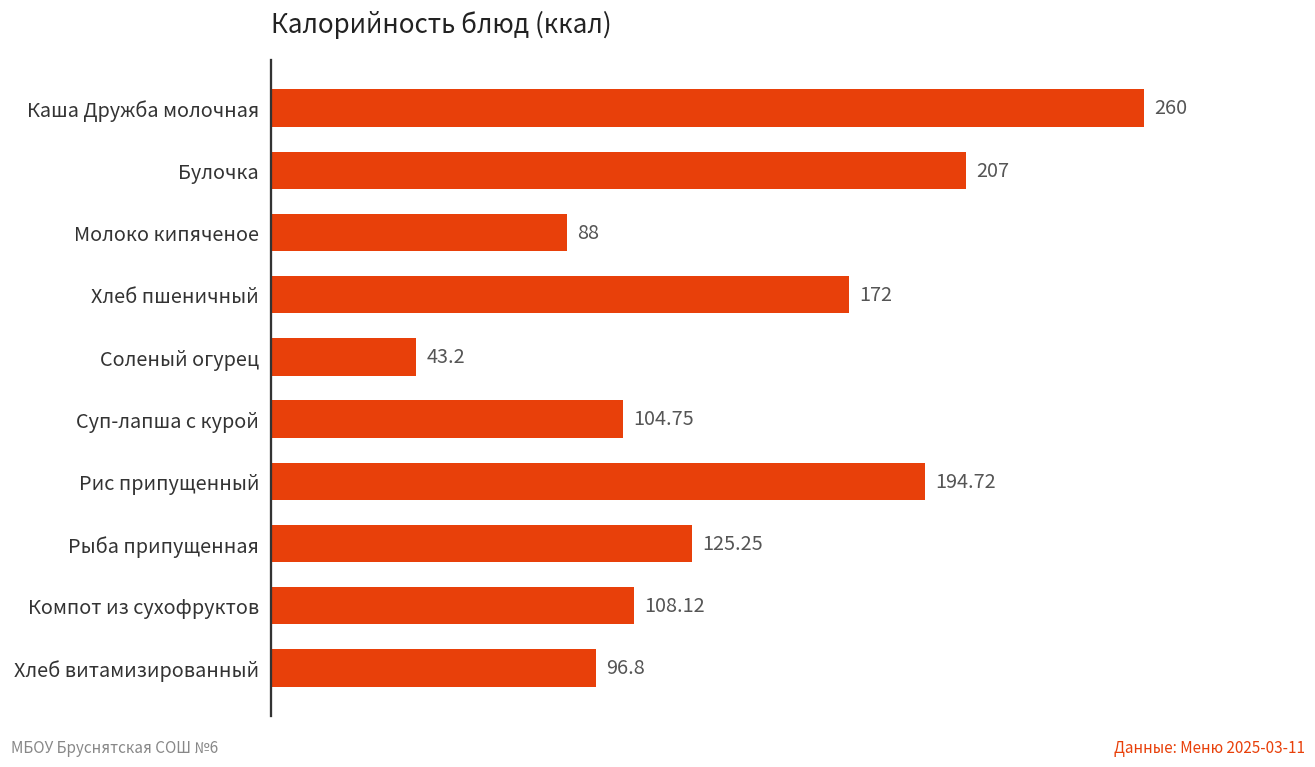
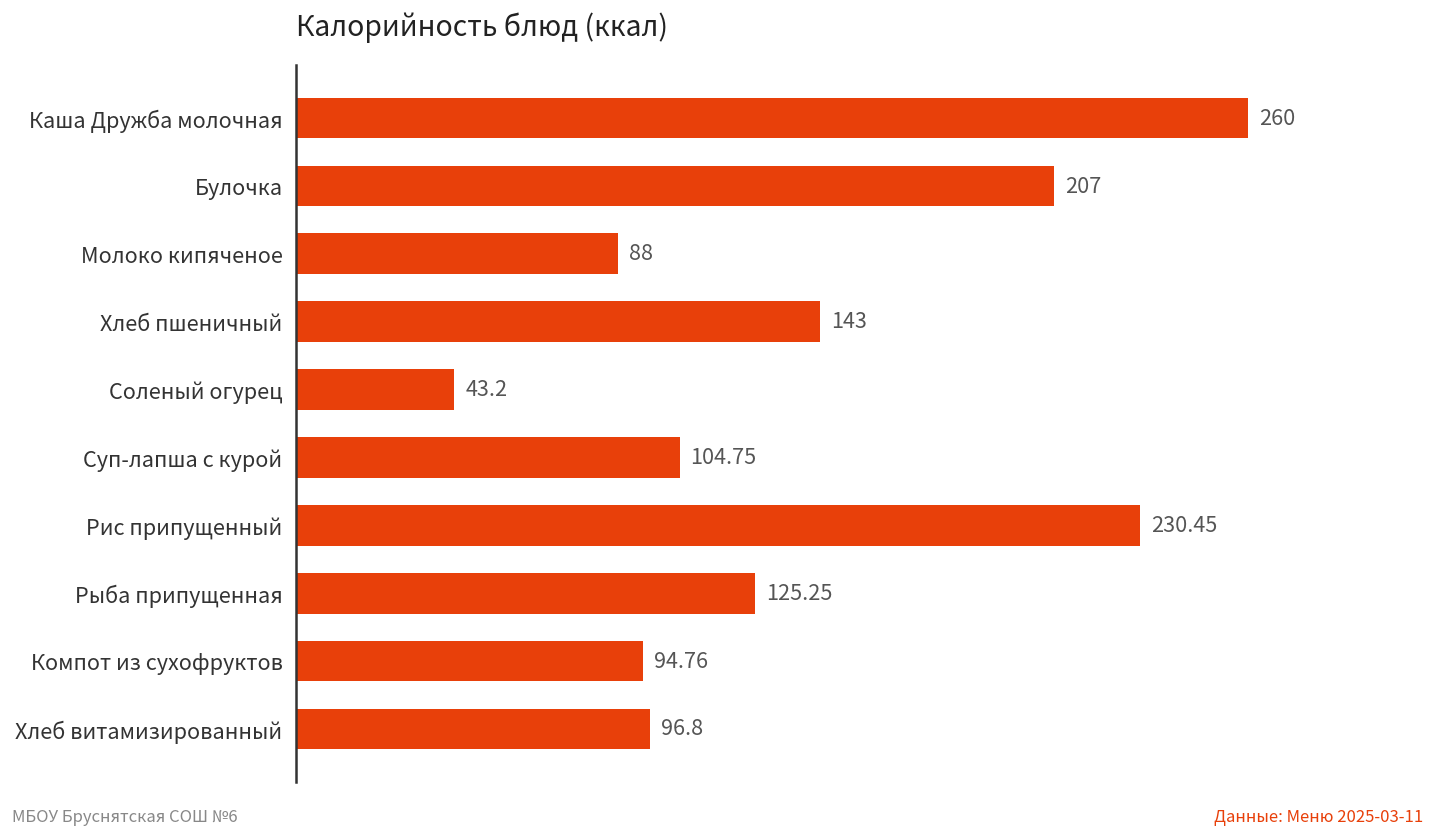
Хлеб пшеничный: 172 -> 143
Рис припущенный: 194.72 -> 230.45
Компот из сухофруктов: 108.12 -> 94.76
